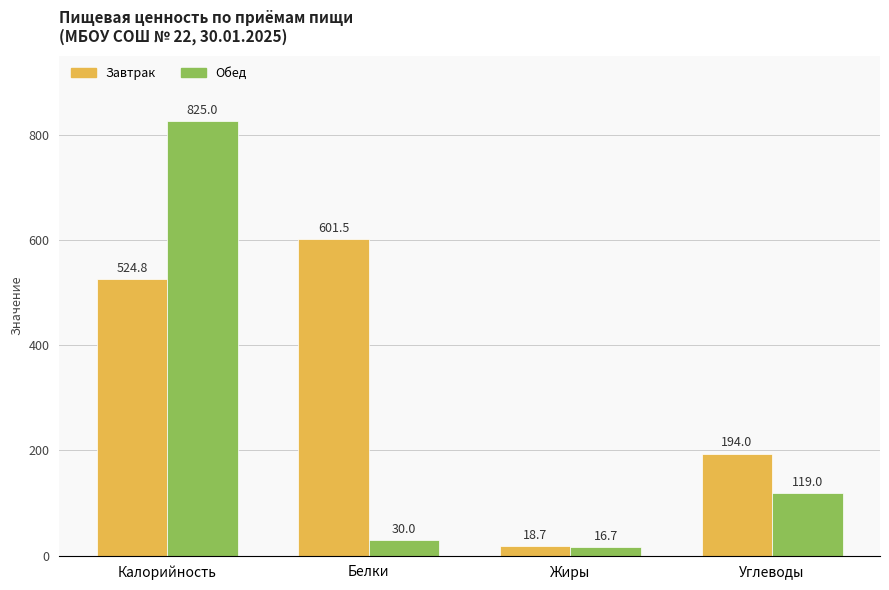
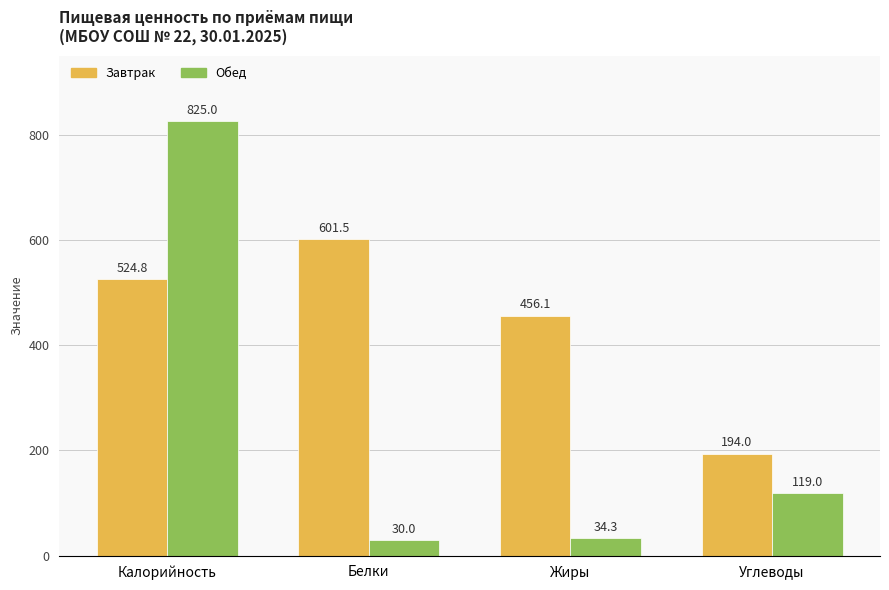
Завтрак, Жиры: 18.7 -> 456.1
Обед, Жиры: 16.7 -> 34.3
